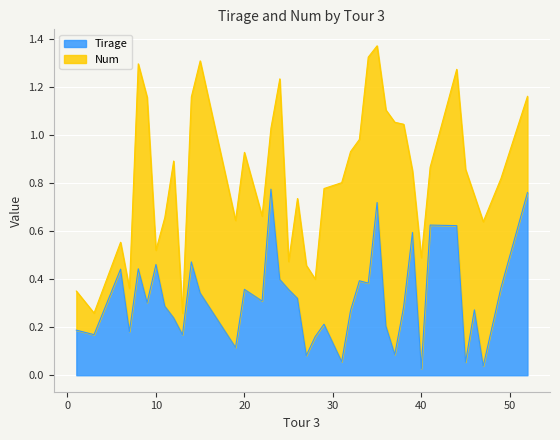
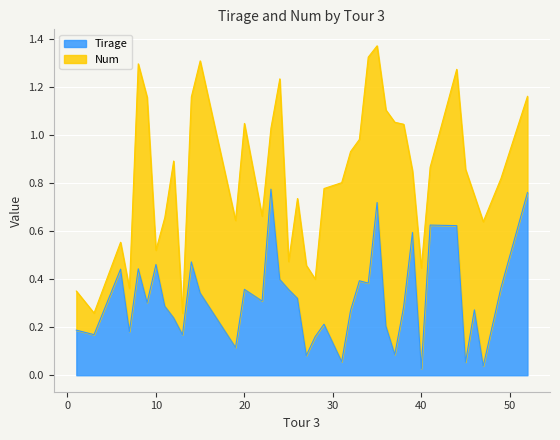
Num, 20: 0.57 -> 0.69
Num, 40: 0.46 -> 0.42
